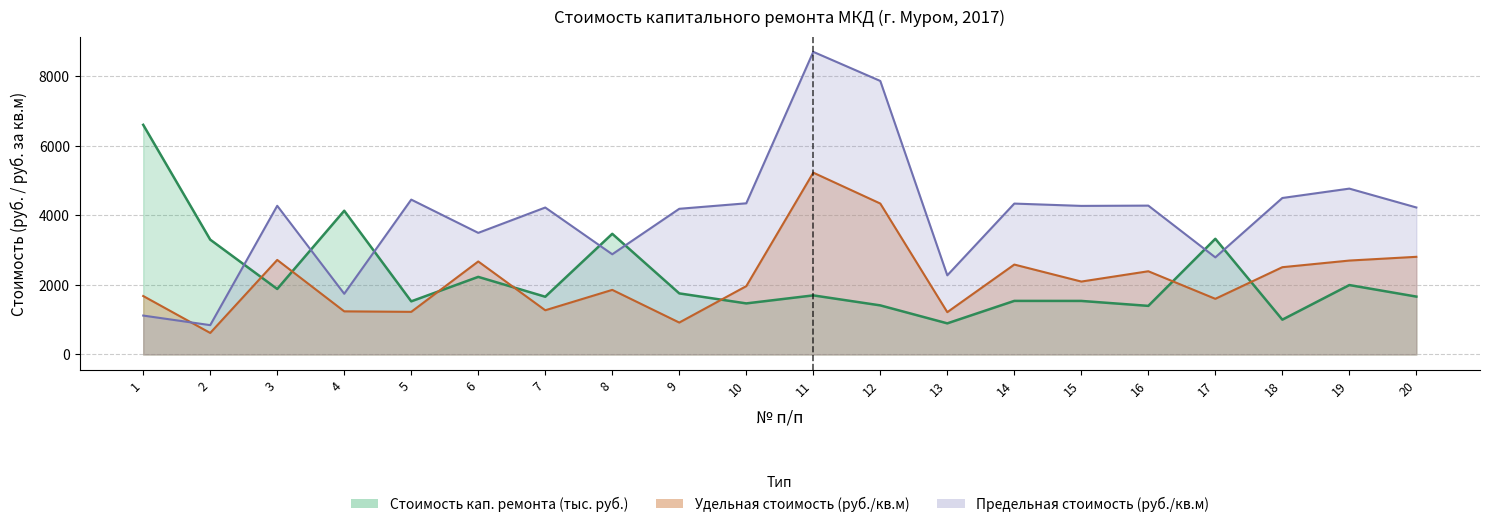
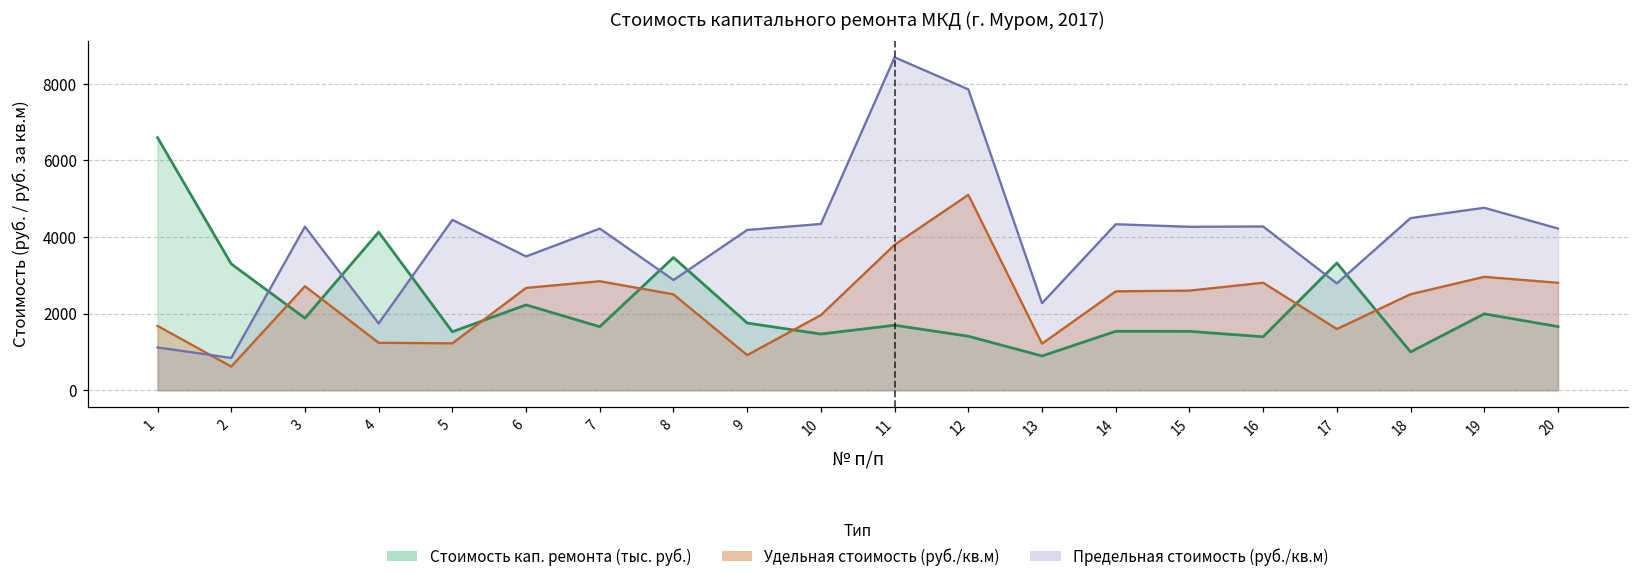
Удельная стоимость (руб./кв.м), 7: 1300 -> 2800
Удельная стоимость (руб./кв.м), 8: 1900 -> 2500
Удельная стоимость (руб./кв.м), 11: 5200 -> 3800
Удельная стоимость (руб./кв.м), 12: 4300 -> 5100
Удельная стоимость (руб./кв.м), 15: 2100 -> 2600
Удельная стоимость (руб./кв.м), 16: 2400 -> 2800
Удельная стоимость (руб./кв.м), 19: 2700 -> 3000
